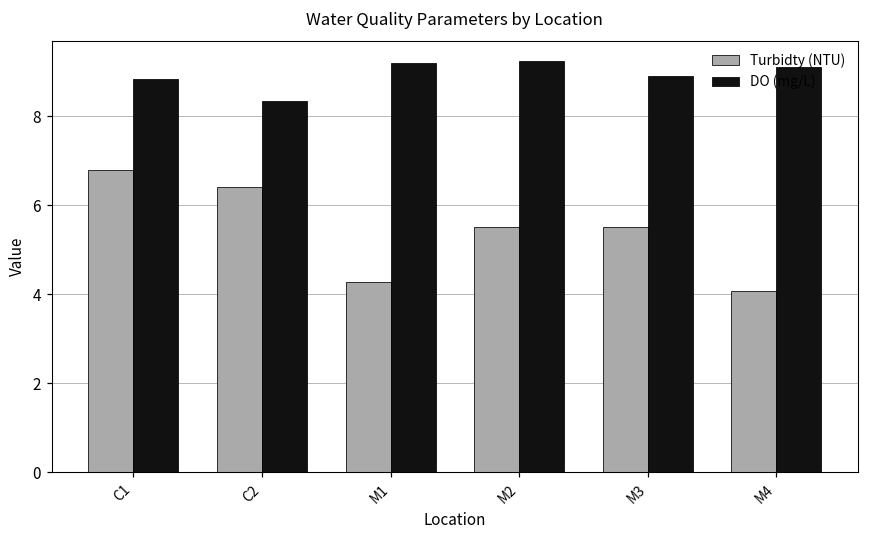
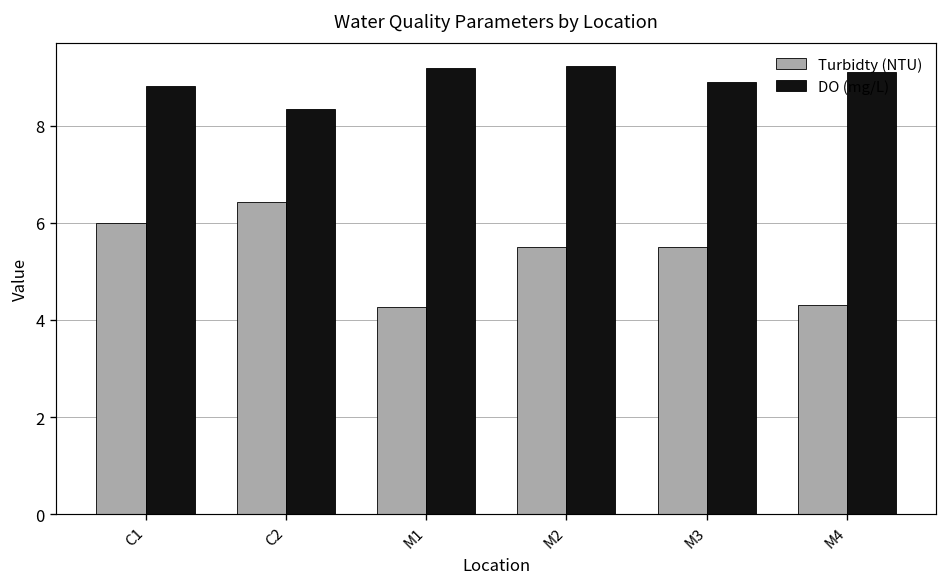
Turbidty (NTU), C1: 6.8 -> 6.0
Turbidty (NTU), M4: 4.1 -> 4.3
